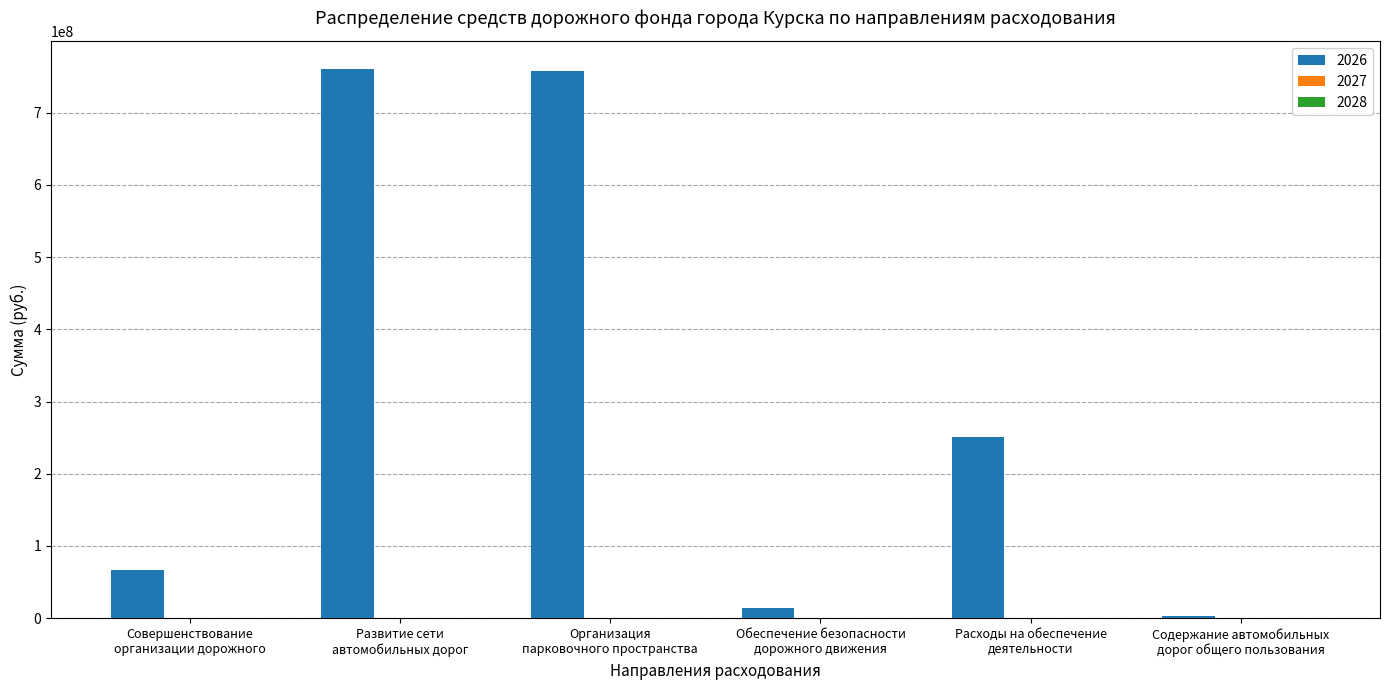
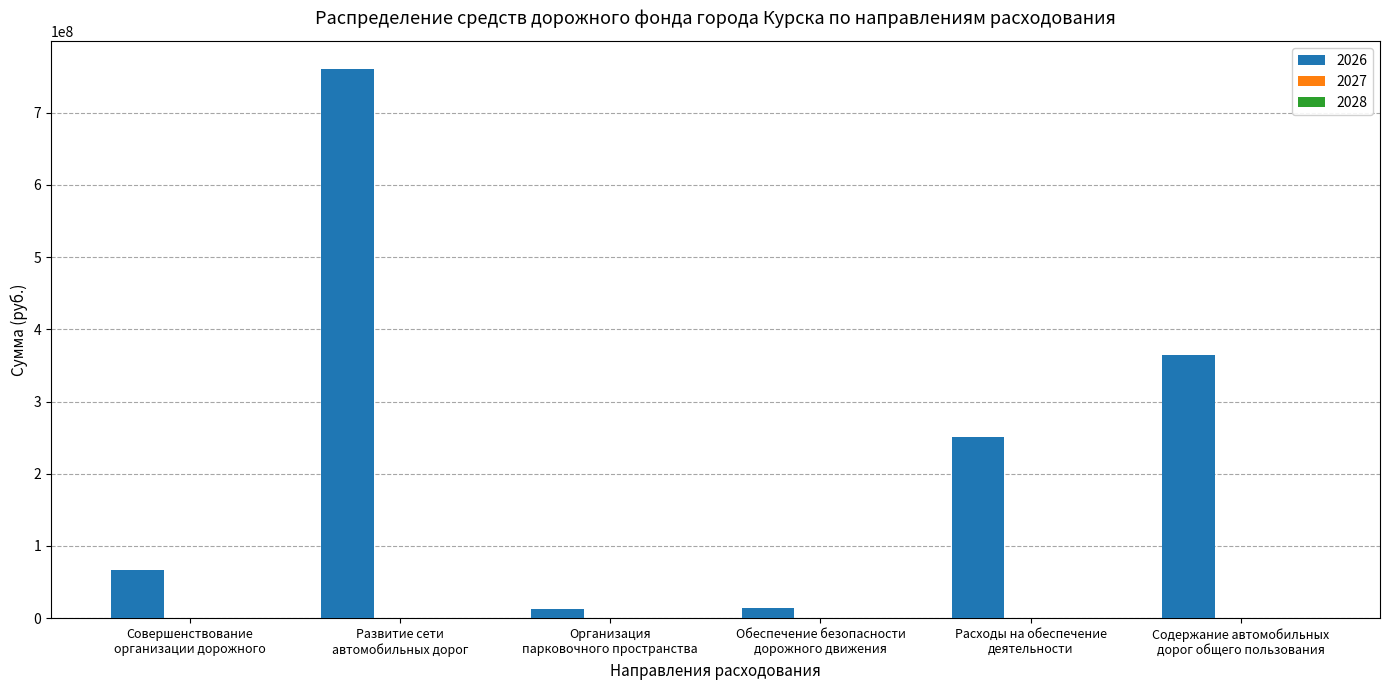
2026, Организация парковочного пространства: 760000000 -> 10000000
2026, Содержание автомобильных дорог общего пользования: 0 -> 360000000
